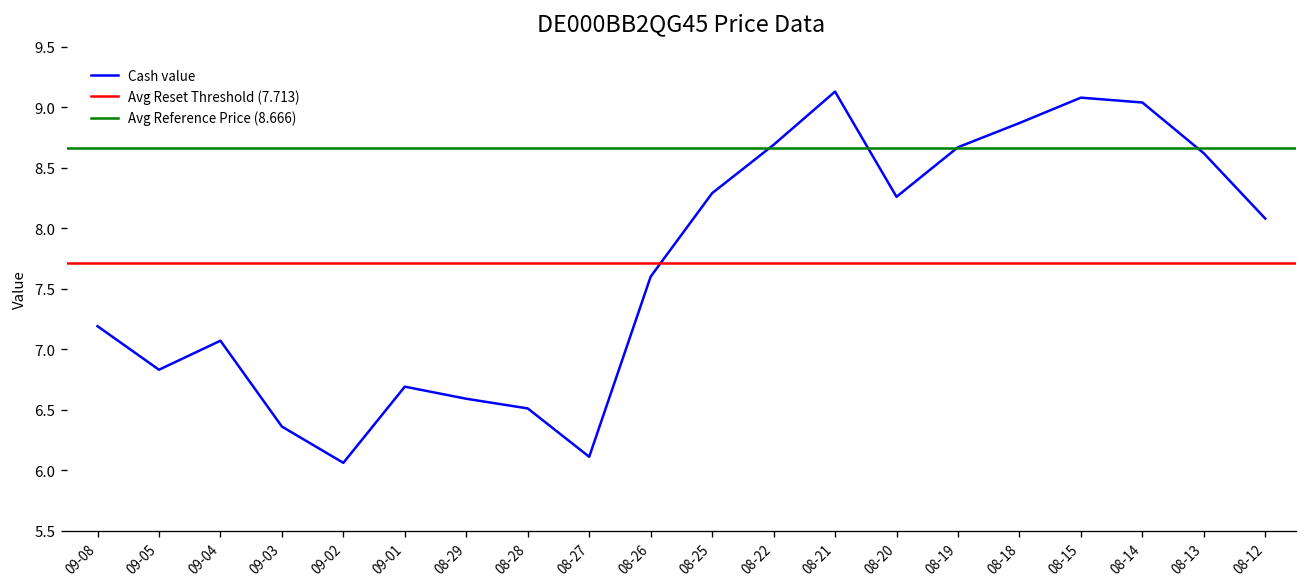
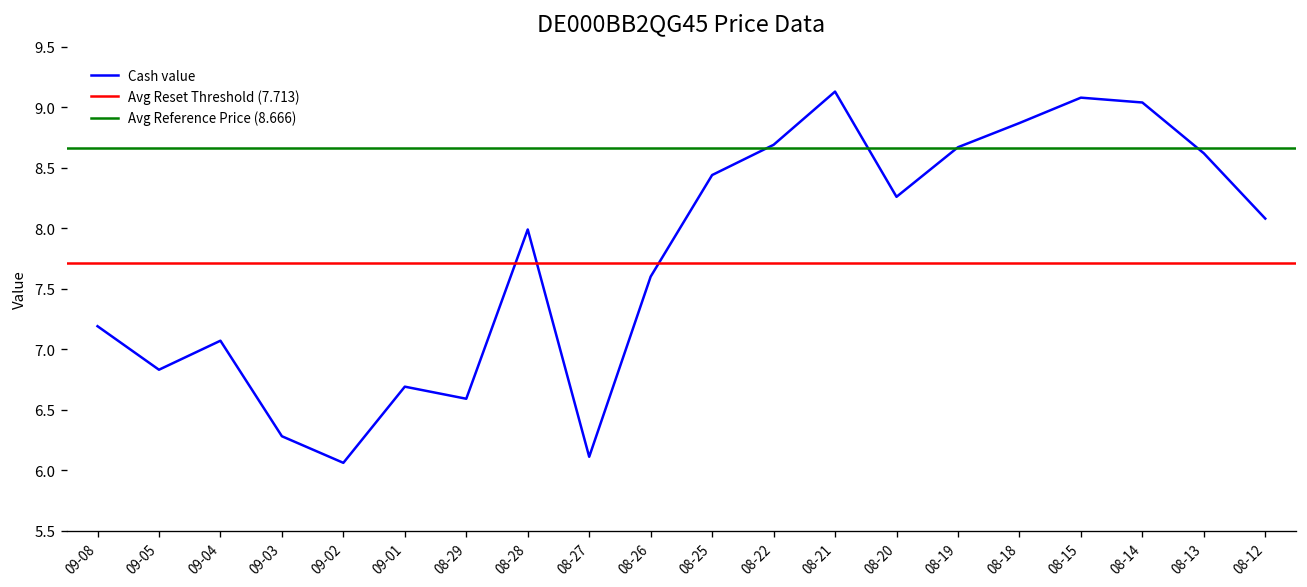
09-03: 6.36 -> 6.28
08-28: 6.51 -> 7.99
08-25: 8.29 -> 8.44
